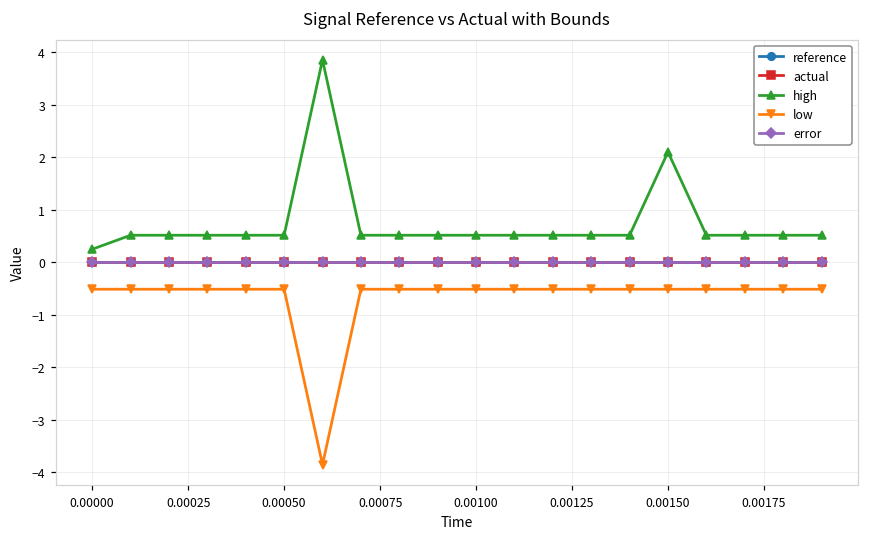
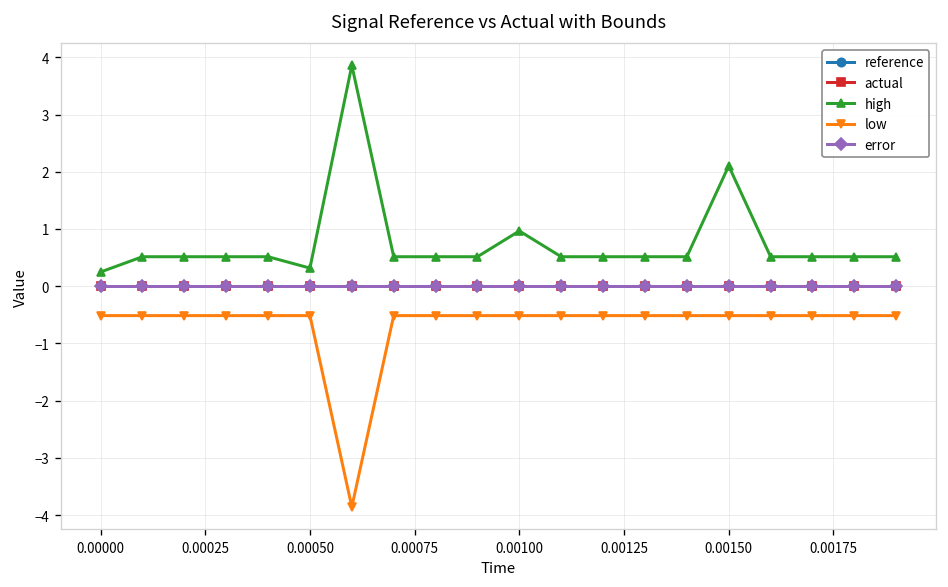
high, 0.00050: 0.5 -> 0.3
high, 0.00100: 0.5 -> 1.0
